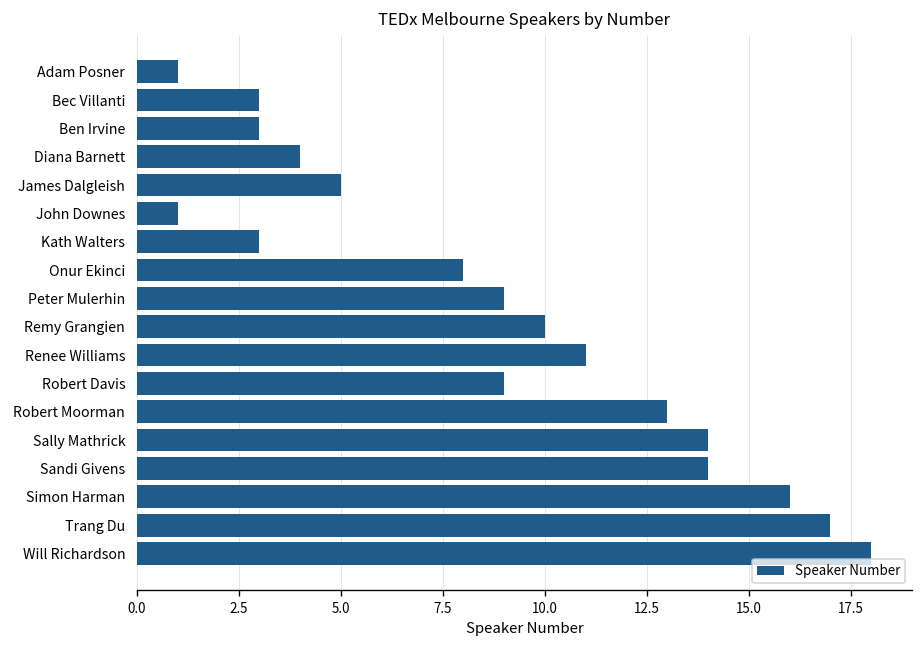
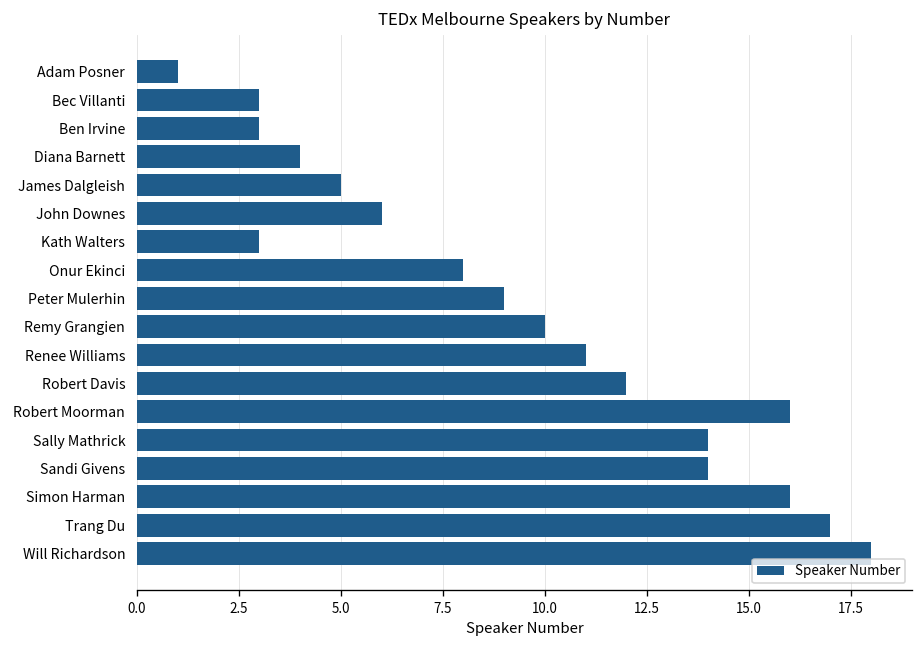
John Downes: 1 -> 6
Robert Davis: 9 -> 12
Robert Moorman: 13 -> 16
